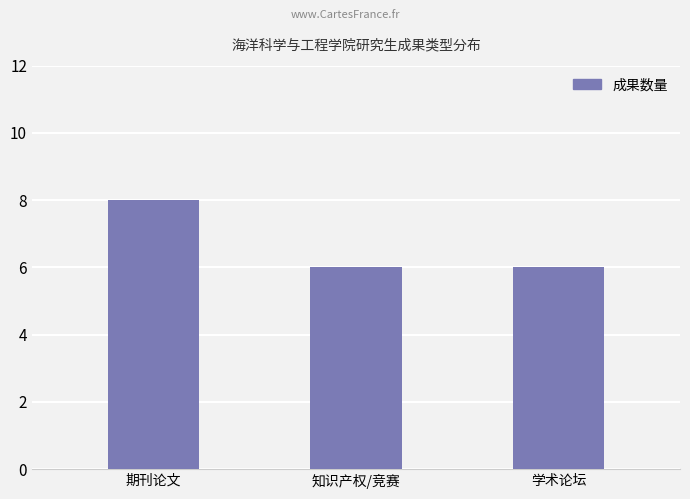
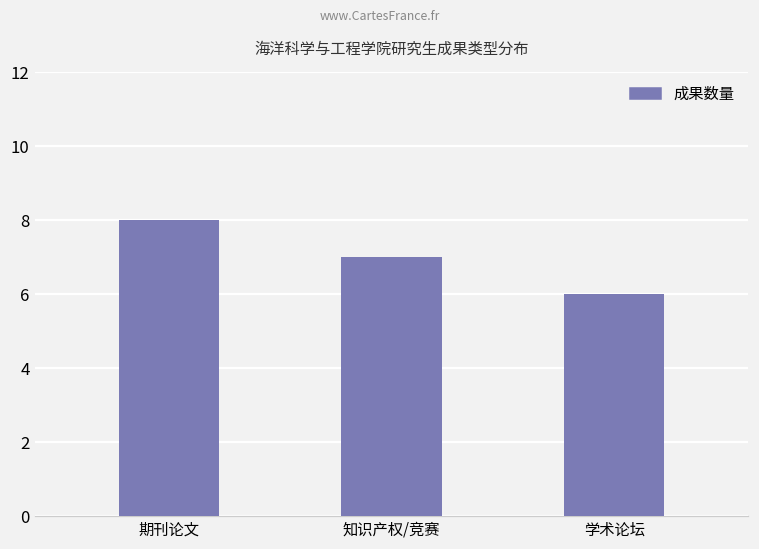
知识产权/竞赛: 6 -> 7
